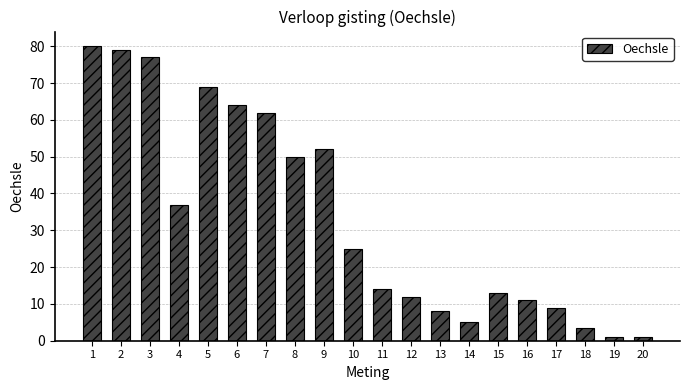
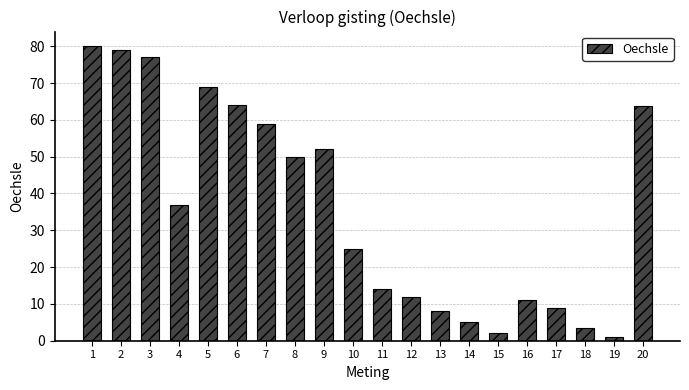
7: 62 -> 59
15: 13 -> 2
20: 1 -> 64
